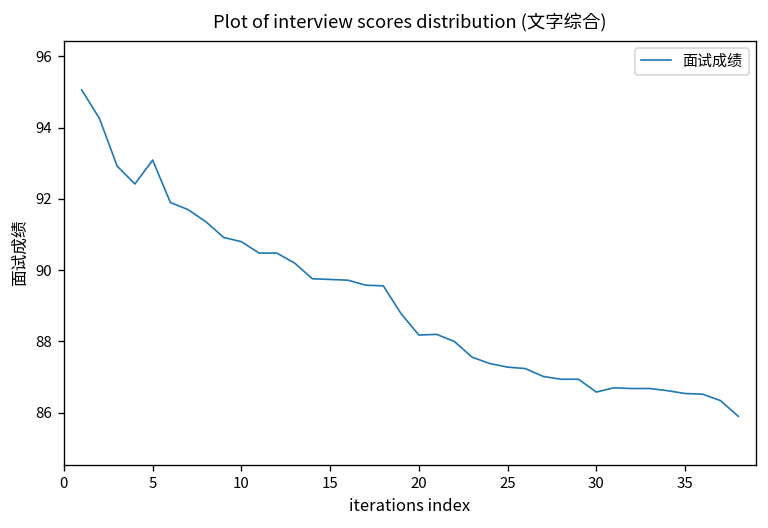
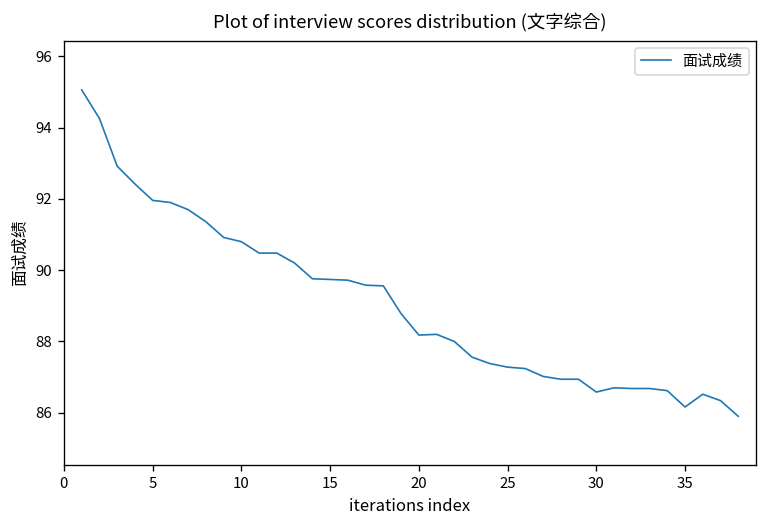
5: 93.1 -> 92.0
35: 86.5 -> 86.2
